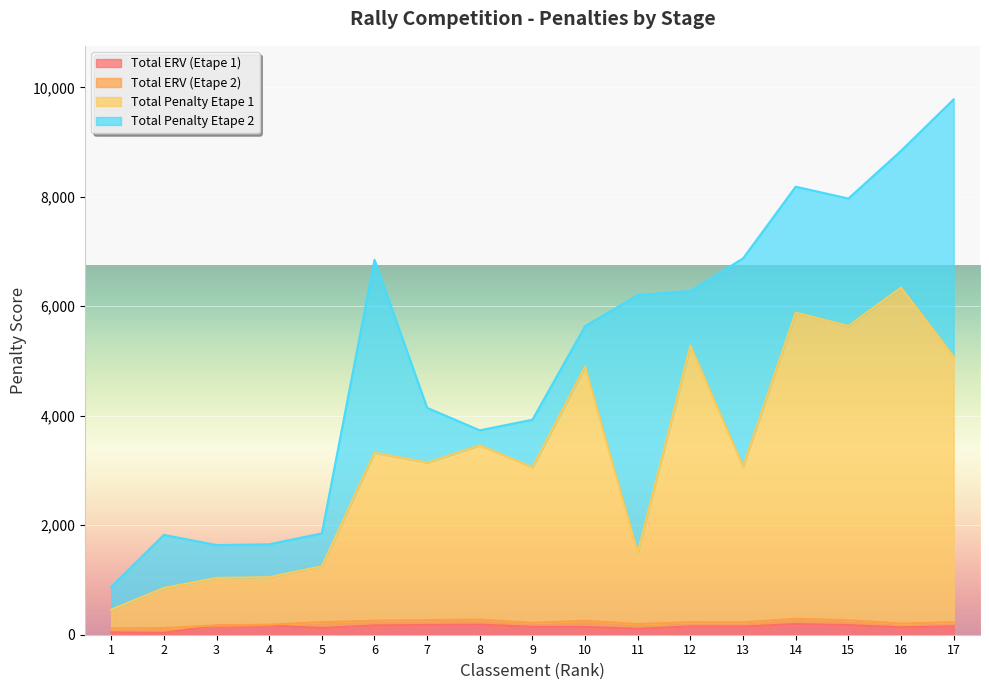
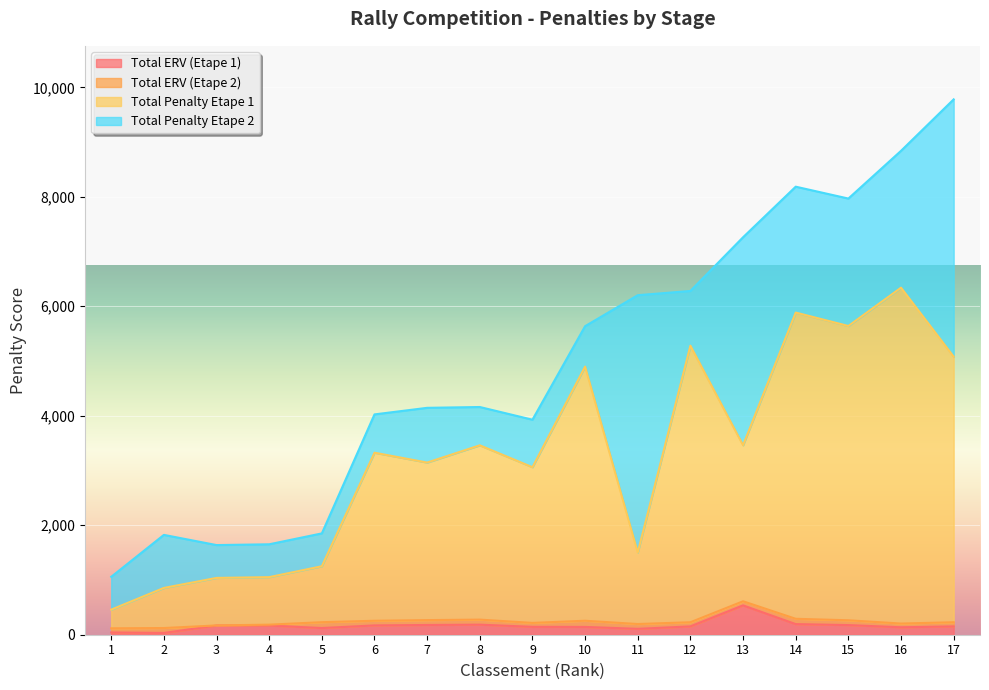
Total Penalty Etape 2, 1: 400 -> 600
Total Penalty Etape 2, 6: 3,500 -> 700
Total Penalty Etape 2, 8: 300 -> 700
Total ERV (Etape 1), 13: 200 -> 500
